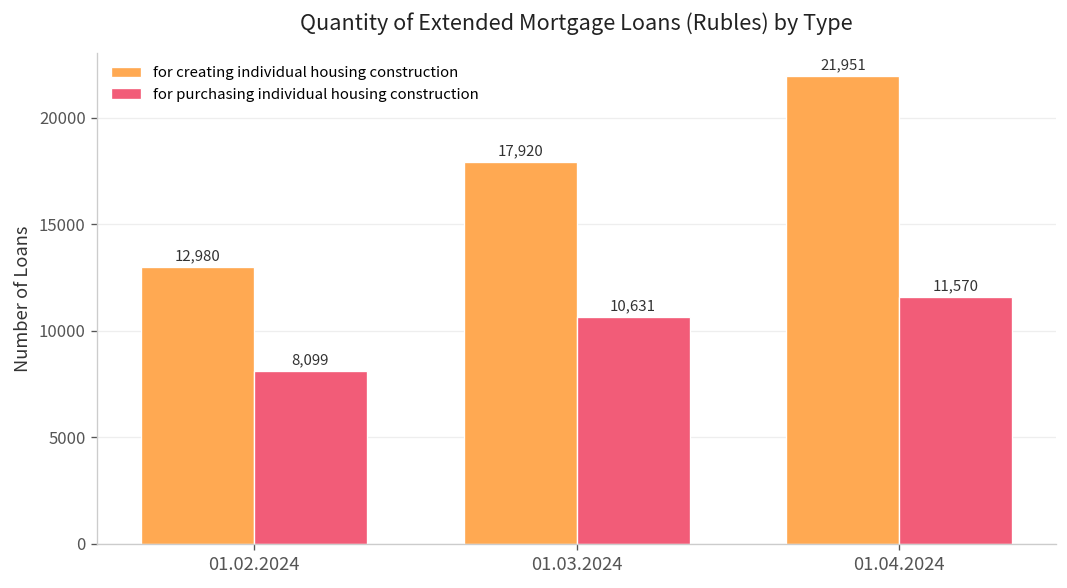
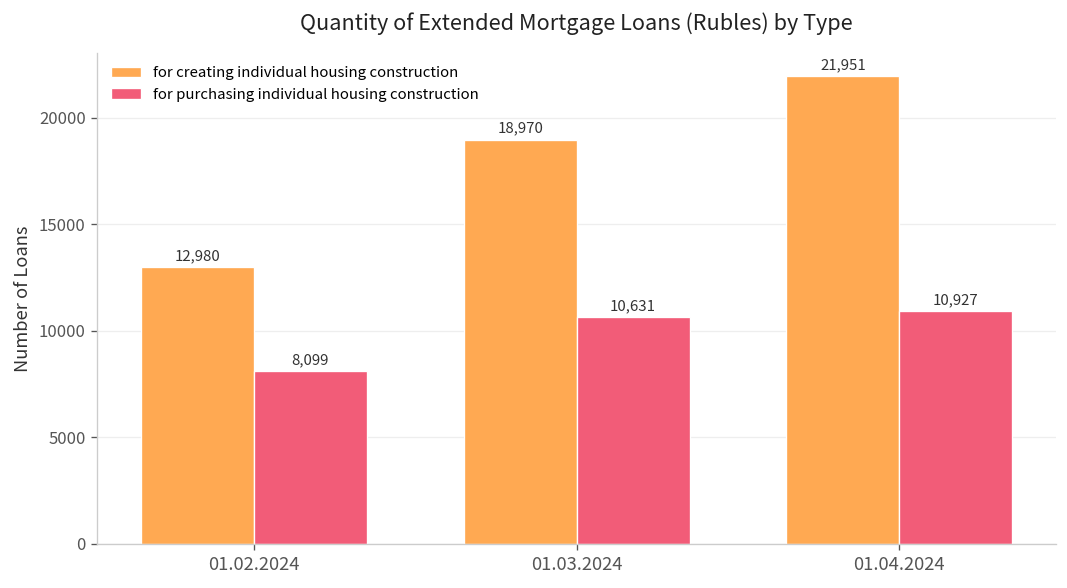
for creating individual housing construction, 01.03.2024: 17,920 -> 18,970
for purchasing individual housing construction, 01.04.2024: 11,570 -> 10,927
